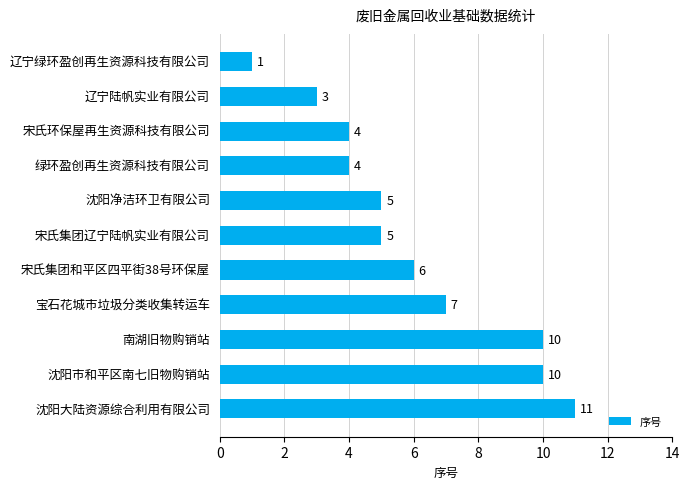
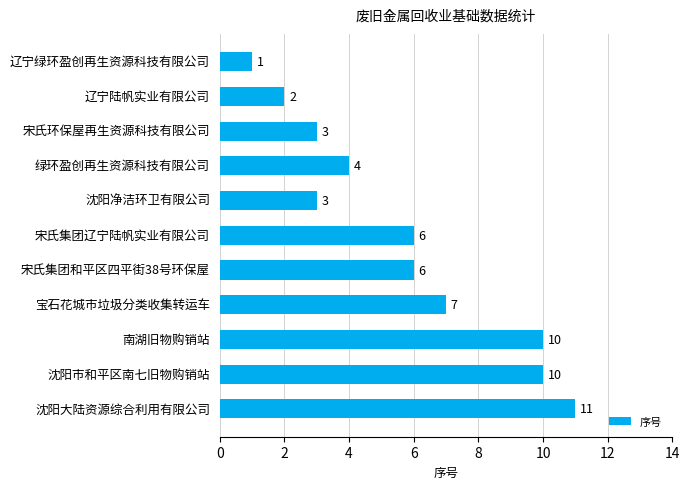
辽宁陆帆实业有限公司: 3 -> 2
宋氏环保屋再生资源科技有限公司: 4 -> 3
沈阳净洁环卫有限公司: 5 -> 3
宋氏集团辽宁陆帆实业有限公司: 5 -> 6
